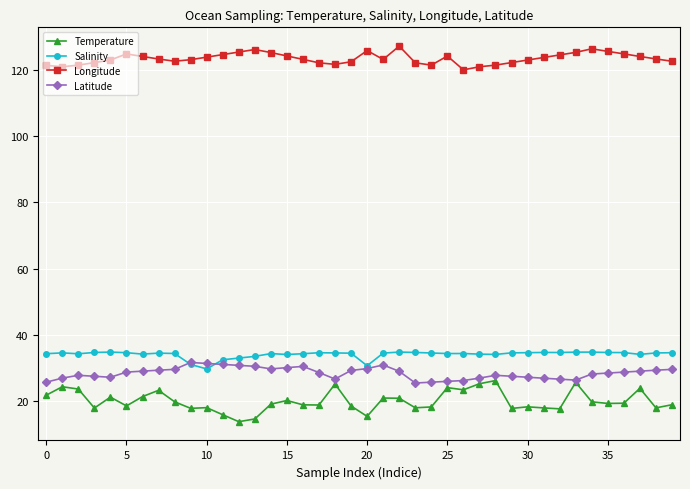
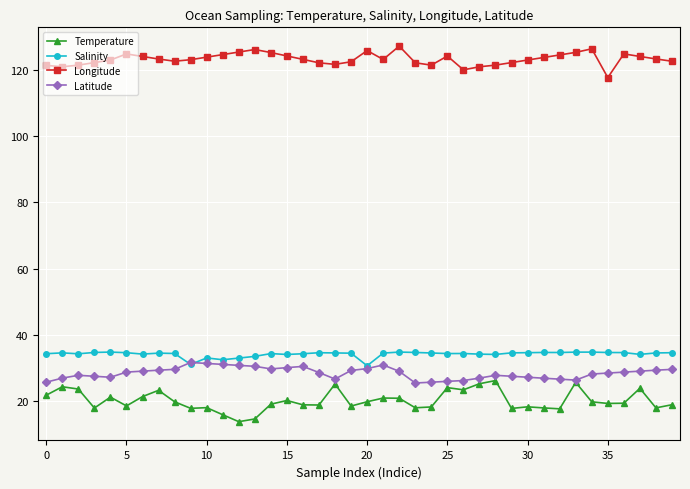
Salinity, 10: 30 -> 33
Temperature, 20: 15 -> 20
Longitude, 35: 126 -> 118
